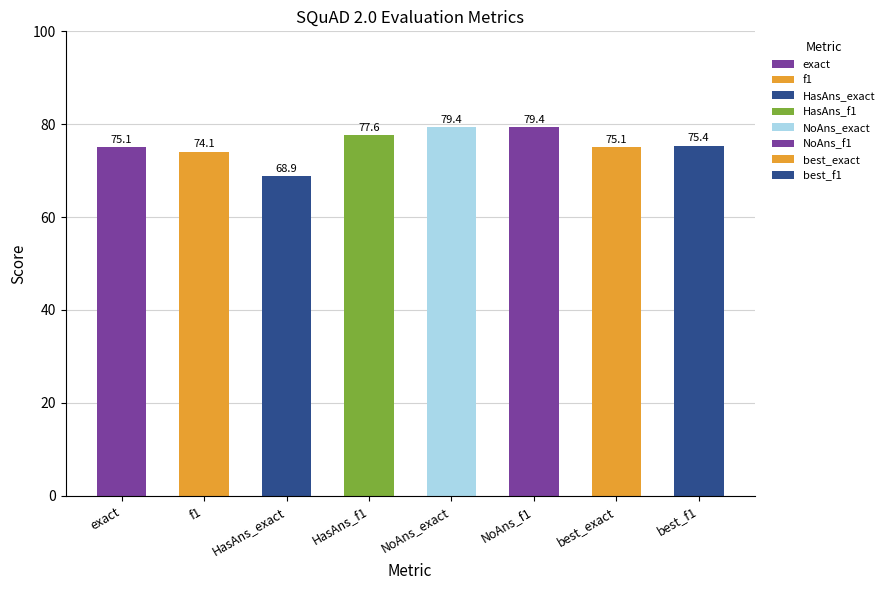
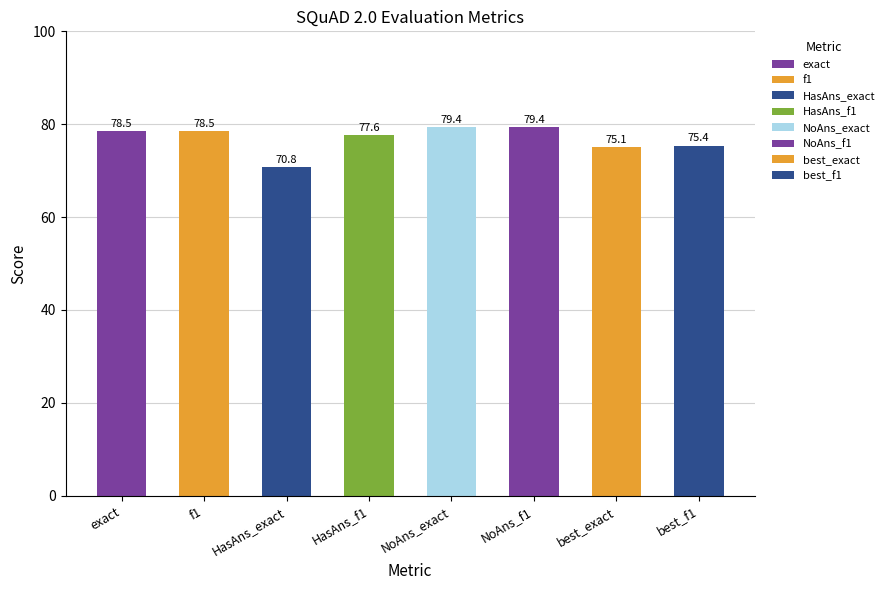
exact: 75.1 -> 78.5
f1: 74.1 -> 78.5
HasAns_exact: 68.9 -> 70.8
